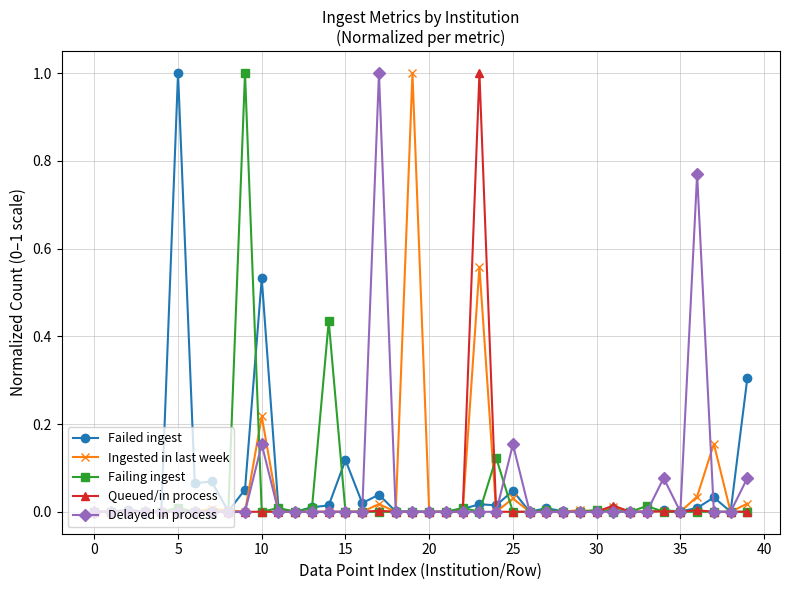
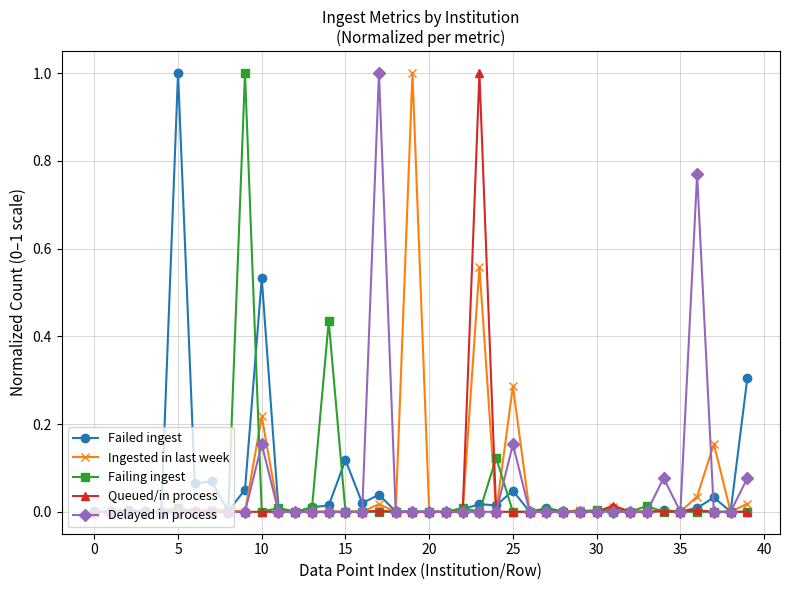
Ingested in last week, 25: 0.03 -> 0.29
